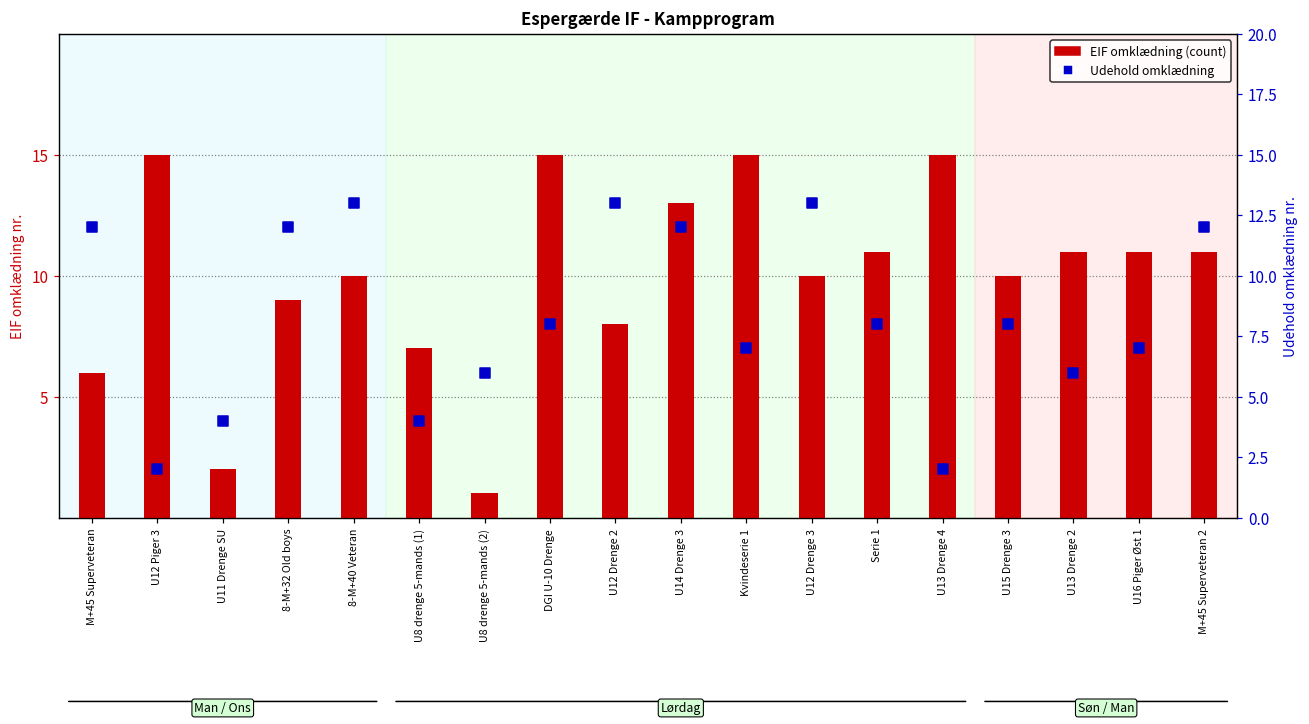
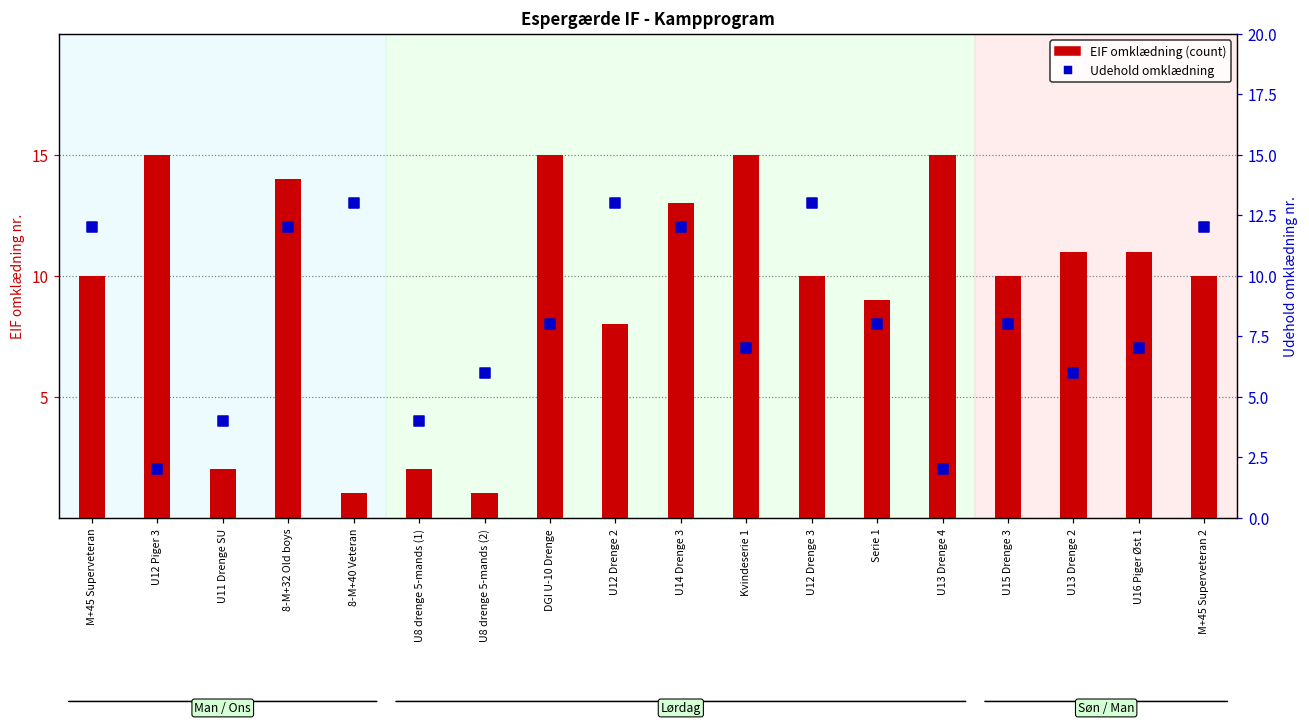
EIF omklædning (count), M+45 Superveteran: 6 -> 10
EIF omklædning (count), 8-M+32 Old boys: 9 -> 14
EIF omklædning (count), 8-M+40 Veteran: 10 -> 1
EIF omklædning (count), U8 drenge 5-mands (1): 7 -> 2
EIF omklædning (count), Serie 1: 11 -> 9
EIF omklædning (count), M+45 Superveteran 2: 11 -> 10
